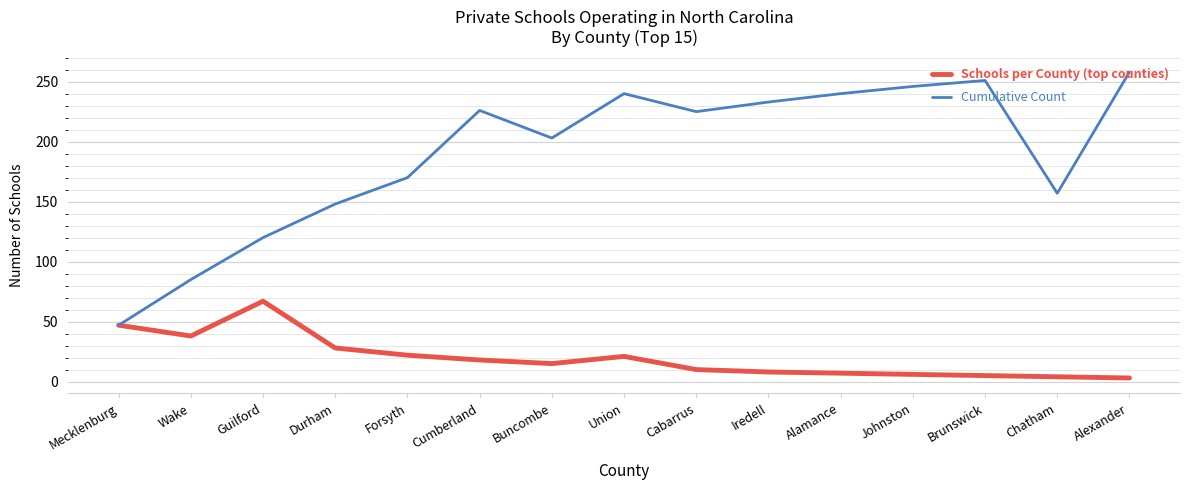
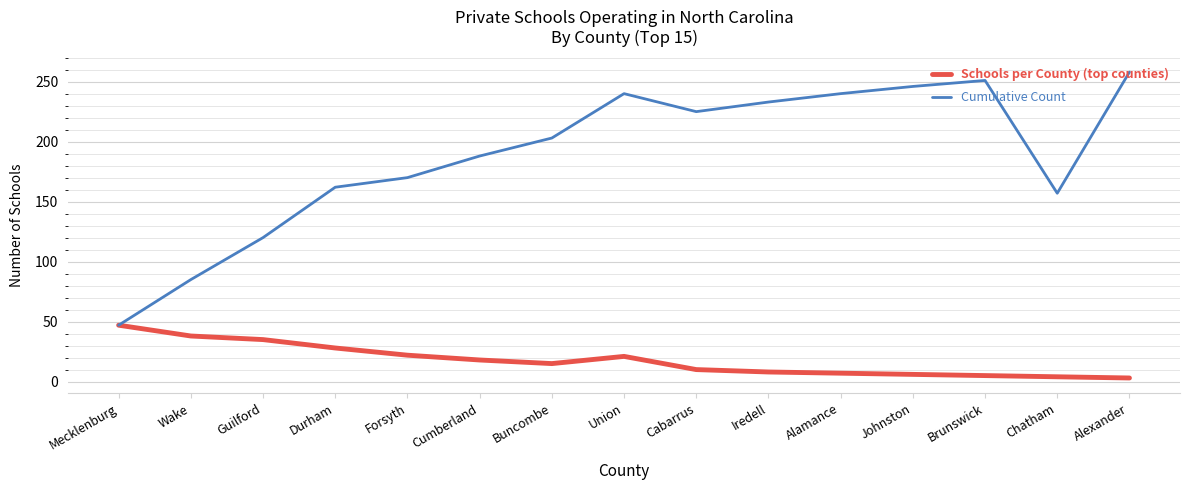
Schools per County (top counties), Guilford: 67 -> 35
Cumulative Count, Durham: 148 -> 162
Cumulative Count, Cumberland: 226 -> 188
